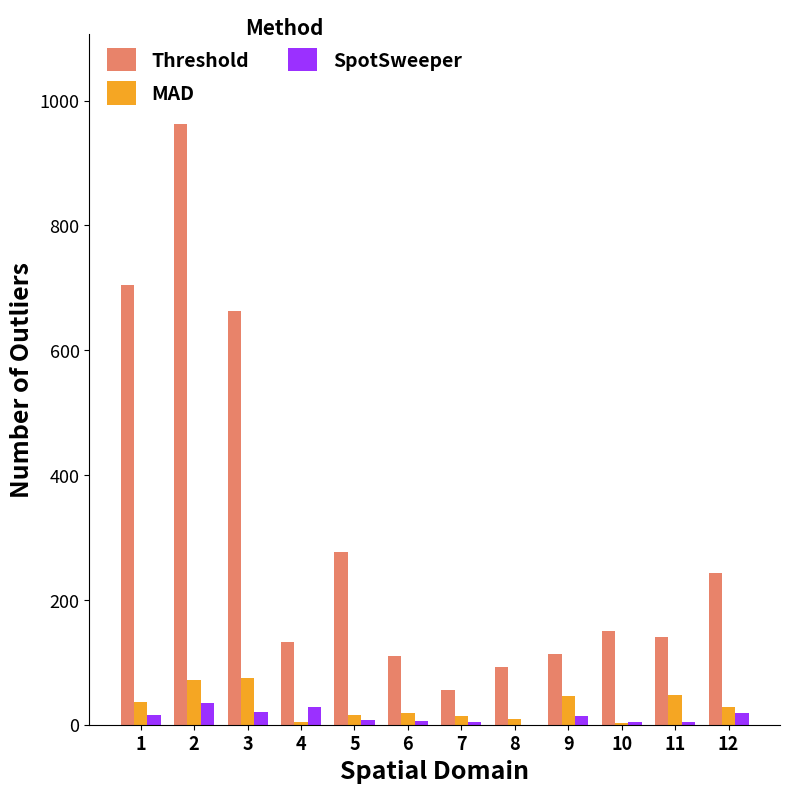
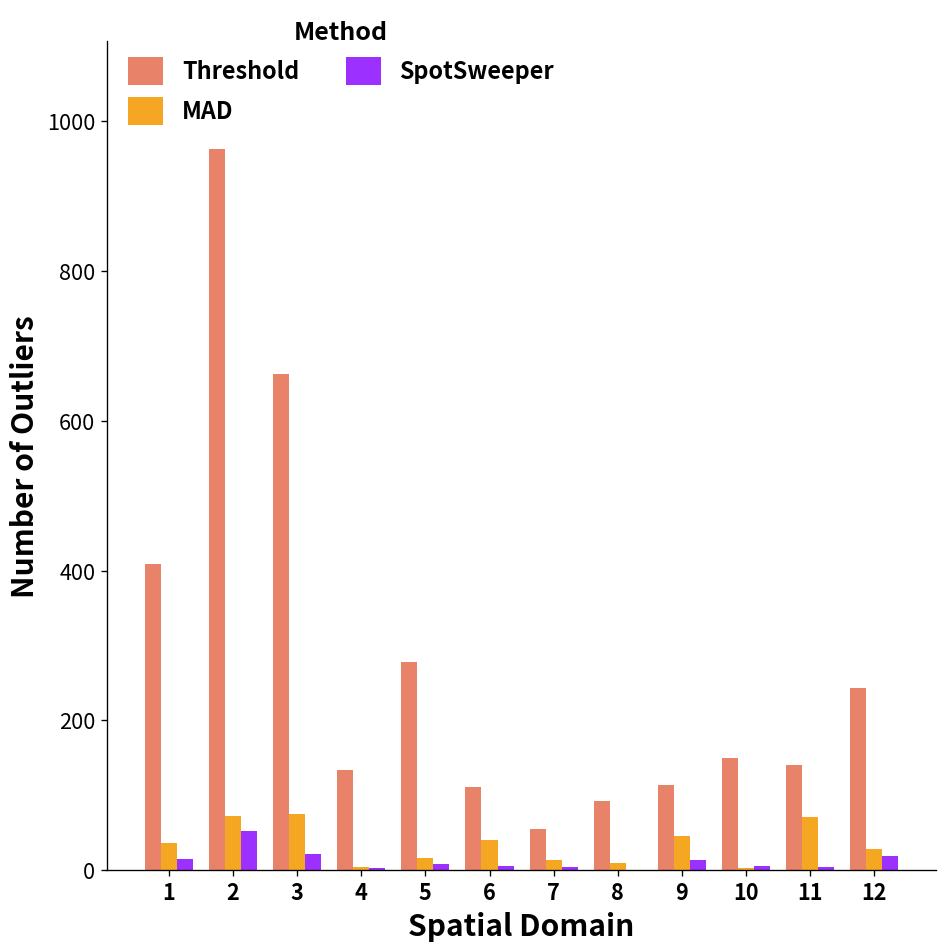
Threshold, 1: 700 -> 410
SpotSweeper, 2: 30 -> 50
SpotSweeper, 4: 30 -> 0
MAD, 6: 20 -> 40
MAD, 11: 50 -> 70
